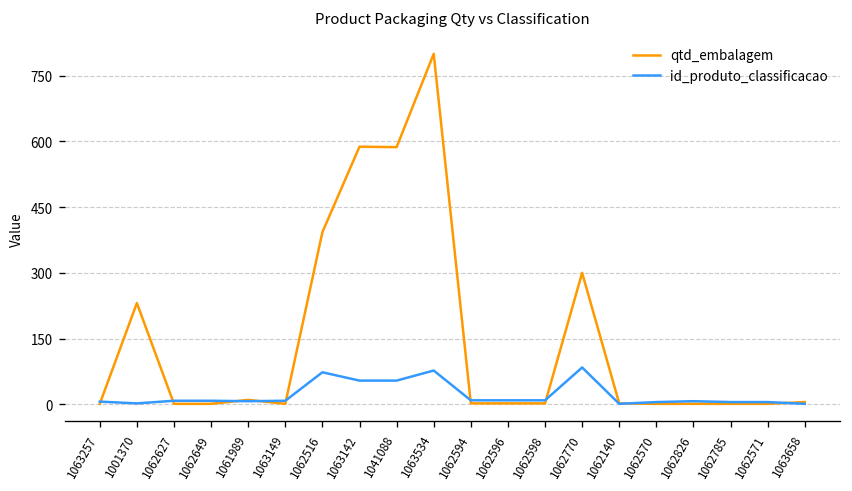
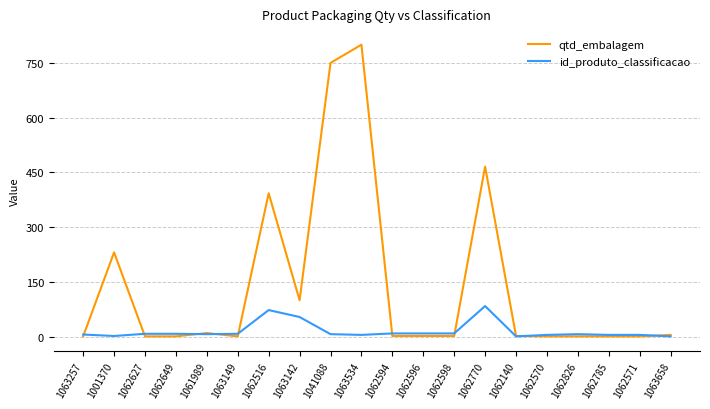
qtd_embalagem, 1063142: 590 -> 100
qtd_embalagem, 1041088: 590 -> 750
id_produto_classificacao, 1041088: 50 -> 10
id_produto_classificacao, 1063534: 80 -> 10
qtd_embalagem, 1062770: 300 -> 470
